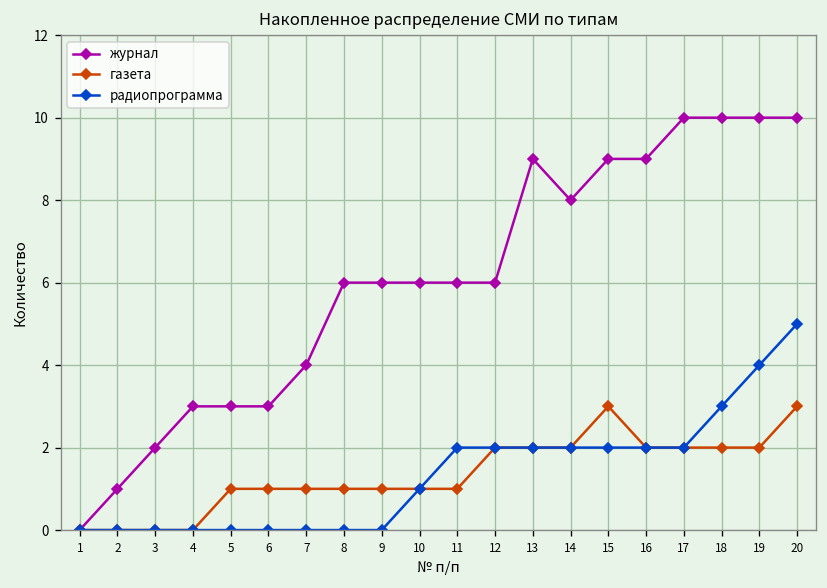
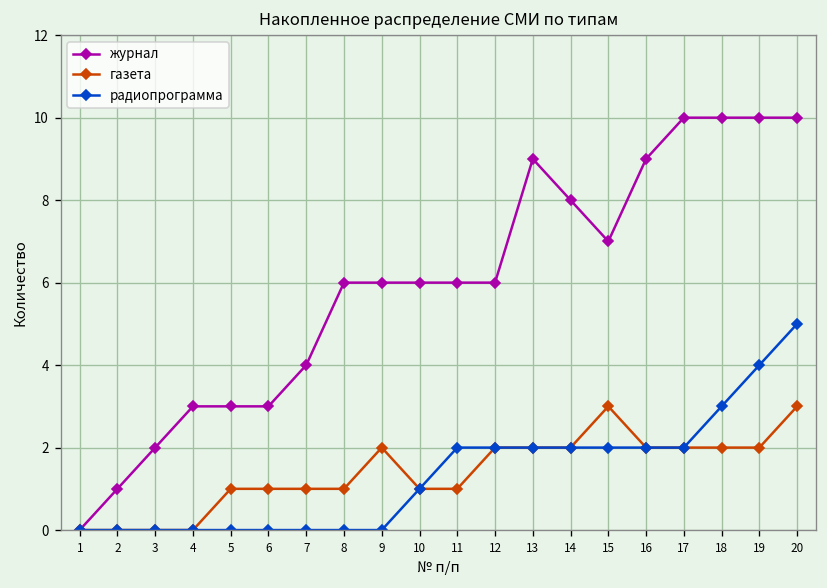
газета, 9: 1 -> 2
журнал, 15: 9 -> 7
